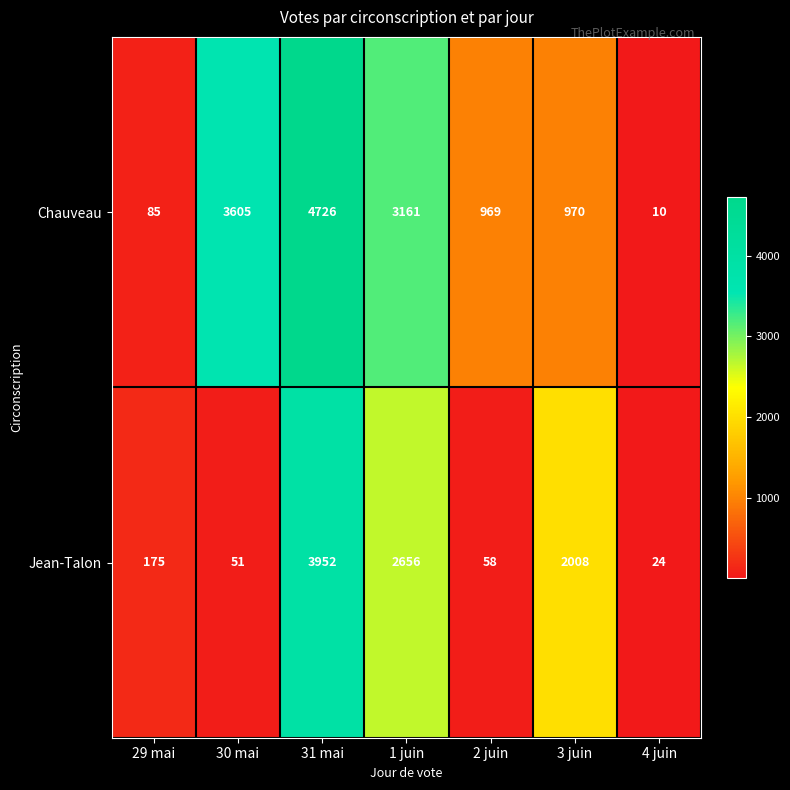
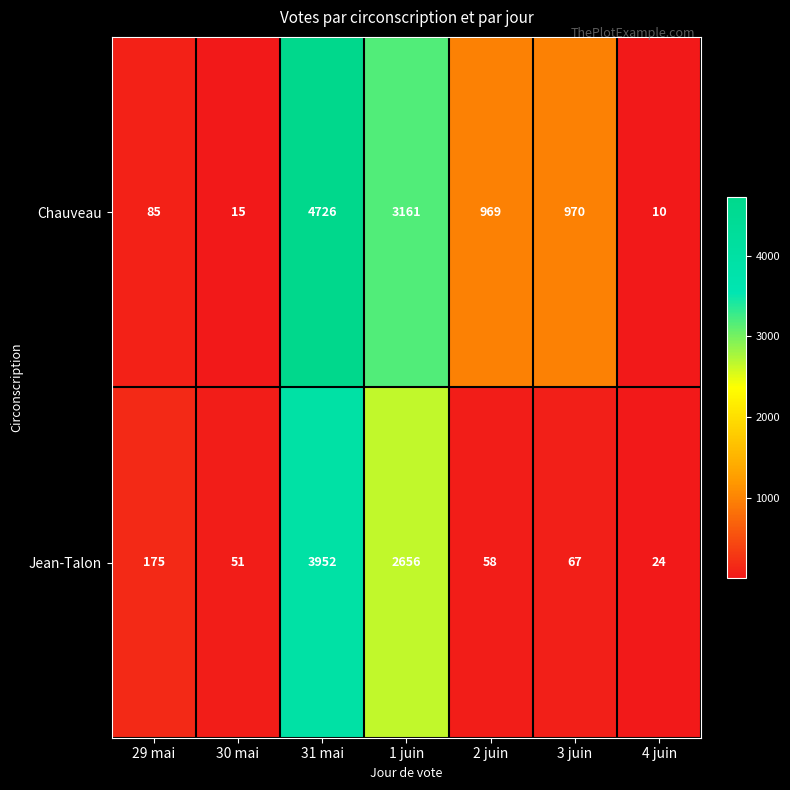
Chauveau, 30 mai: 3605 -> 15
Jean-Talon, 3 juin: 2008 -> 67
